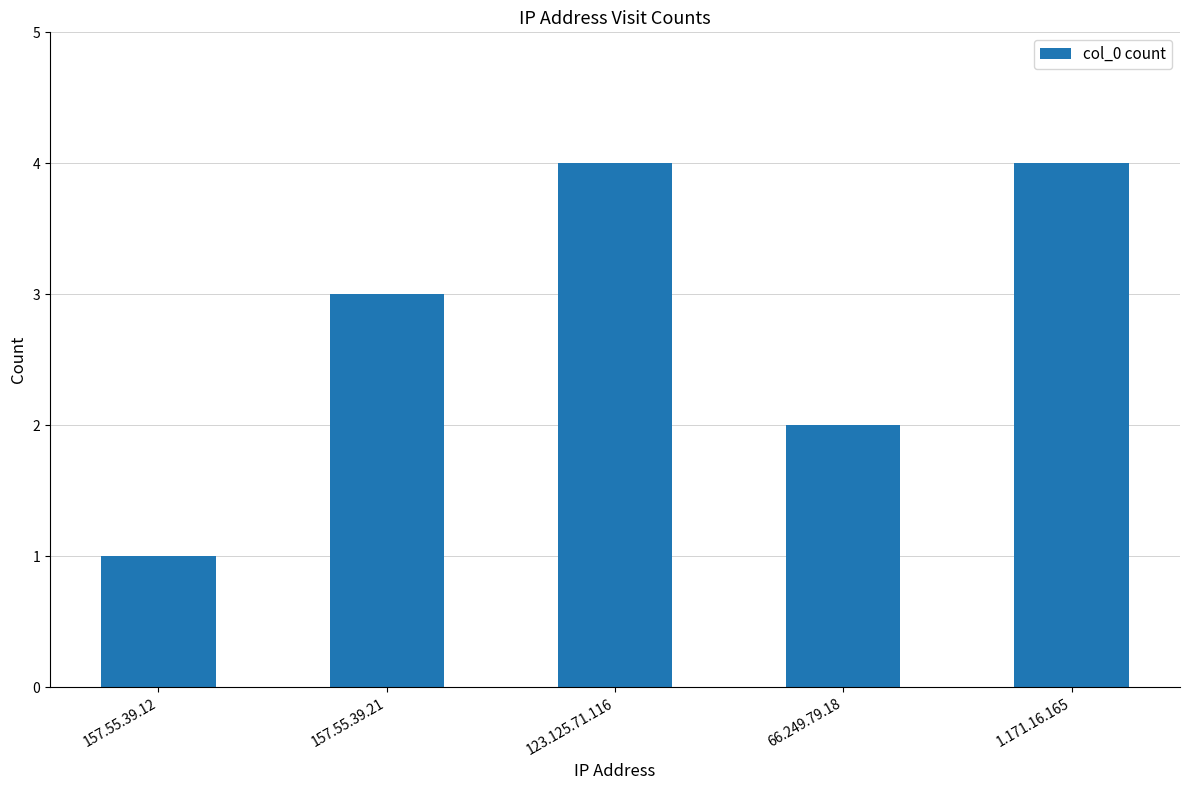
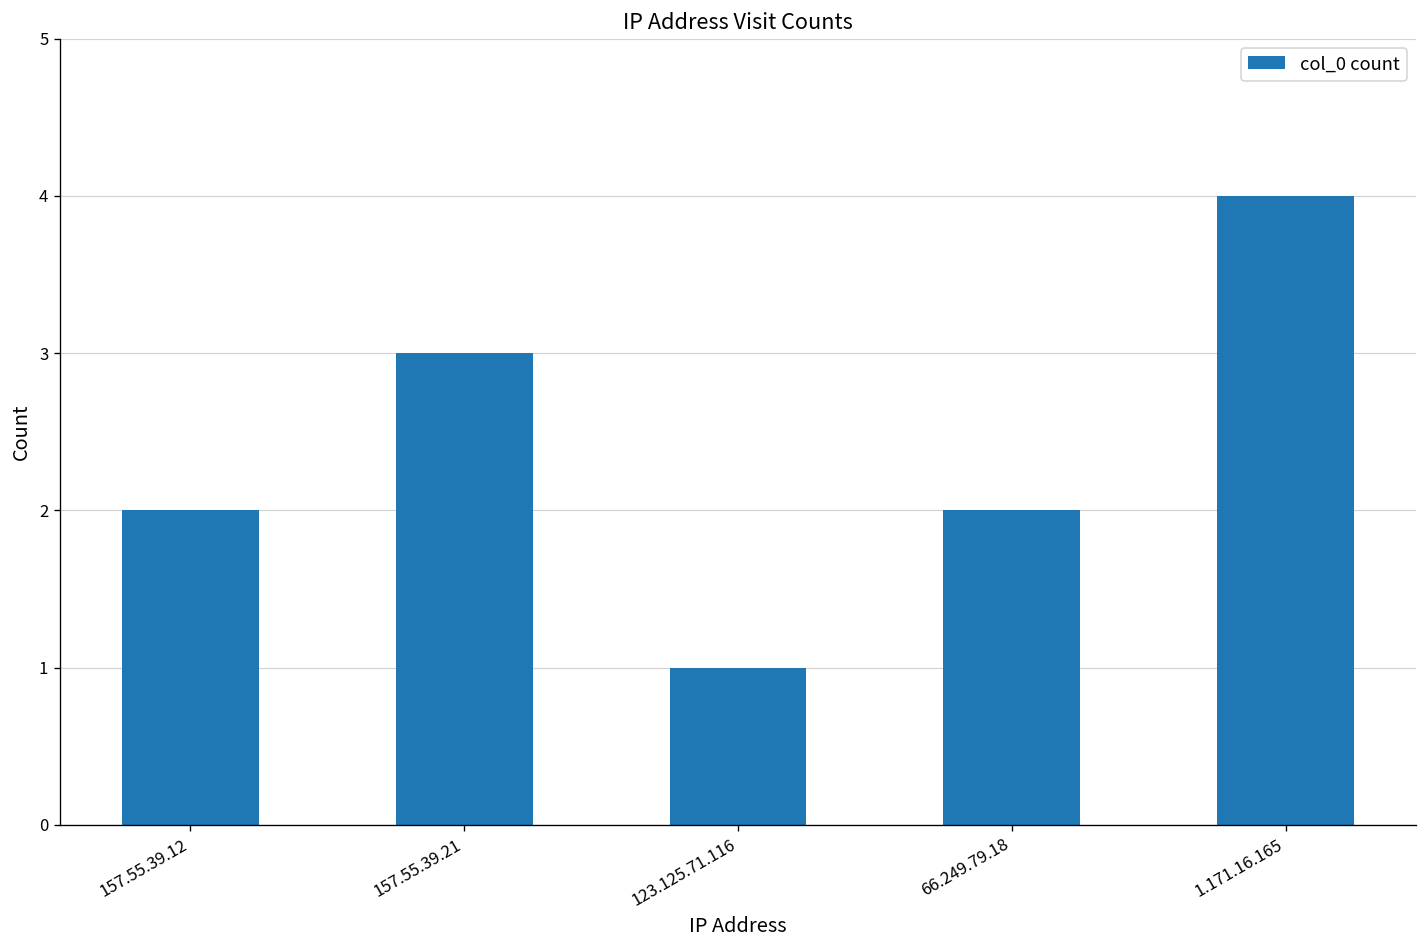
157.55.39.12: 1 -> 2
123.125.71.116: 4 -> 1
